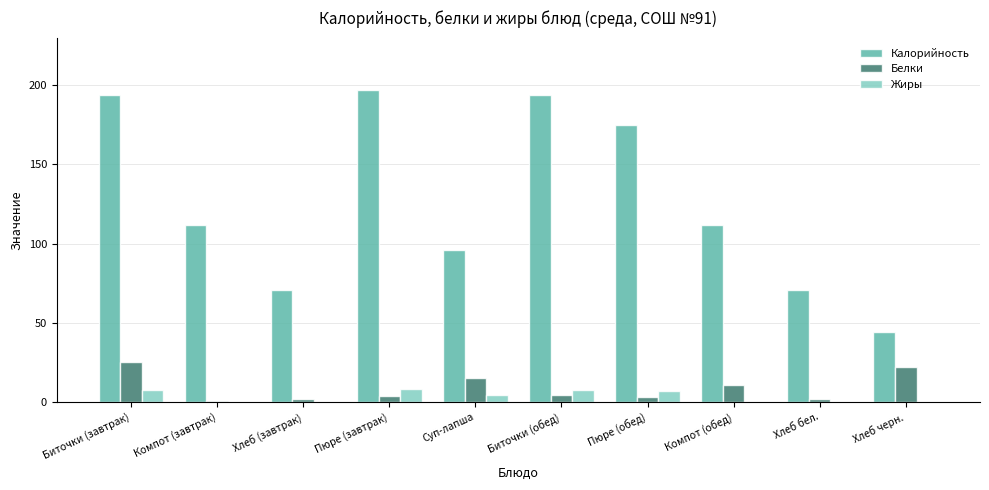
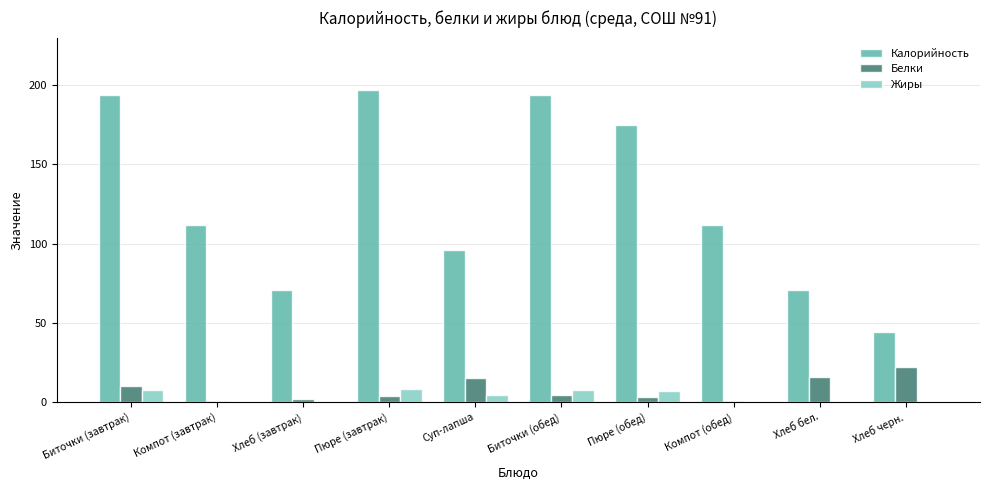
Белки, Биточки (завтрак): 26 -> 10
Белки, Компот (обед): 11 -> 1
Белки, Хлеб бел.: 2 -> 16
